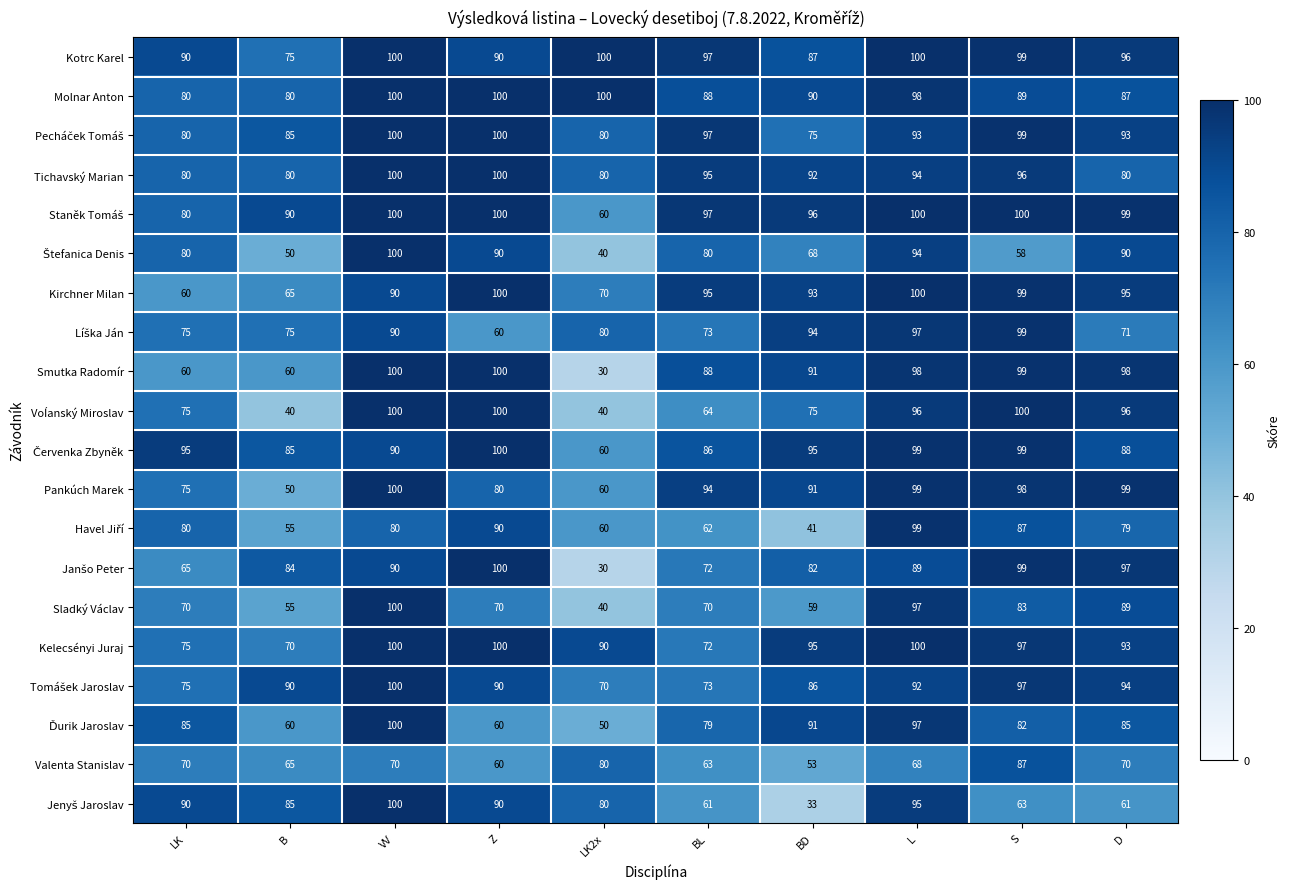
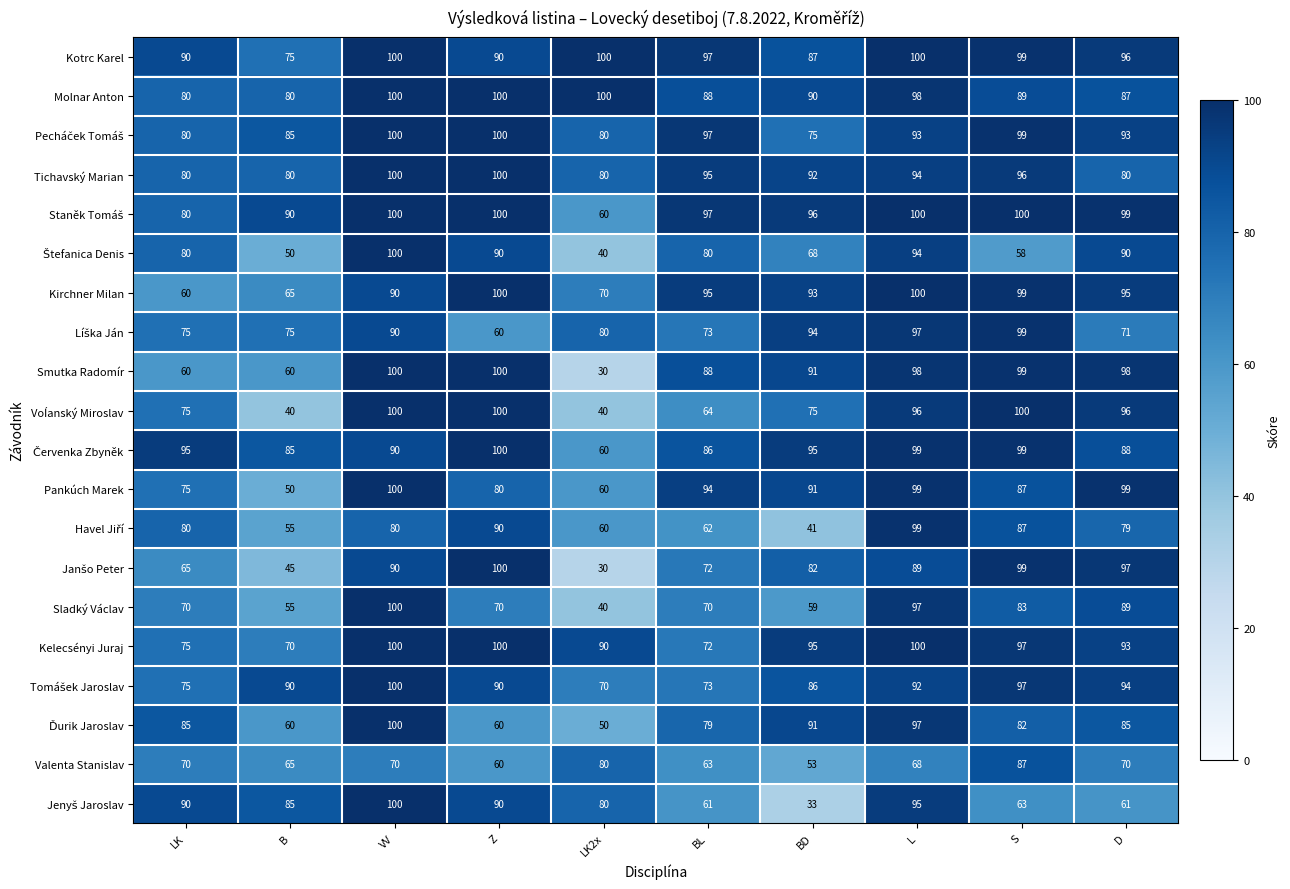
Pankúch Marek, S: 98 -> 87
Janšo Peter, B: 84 -> 45
